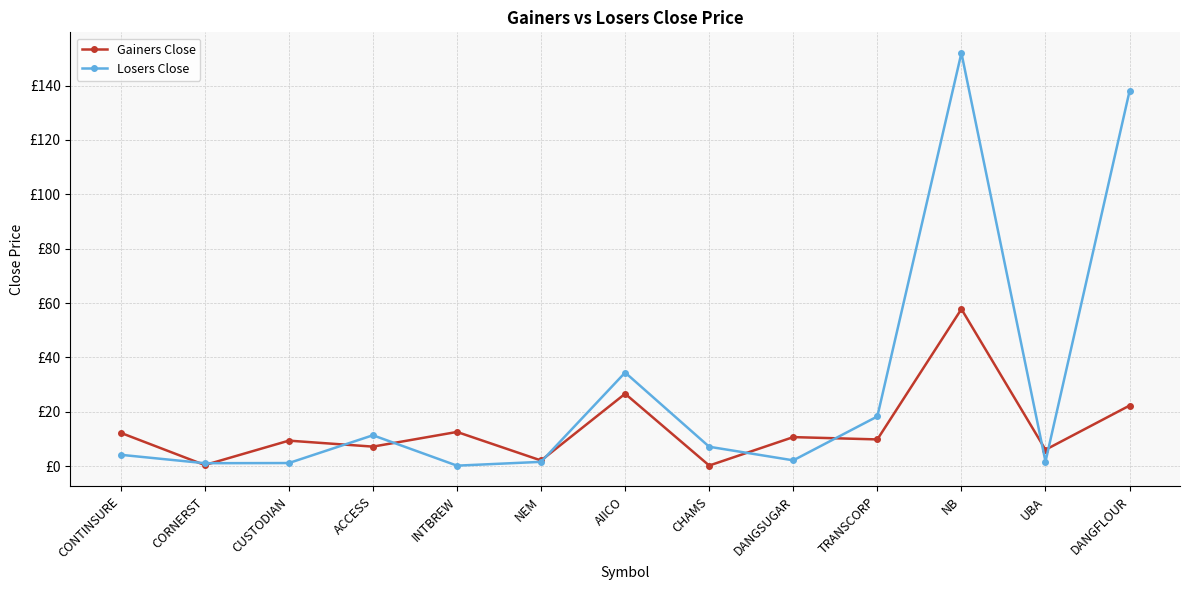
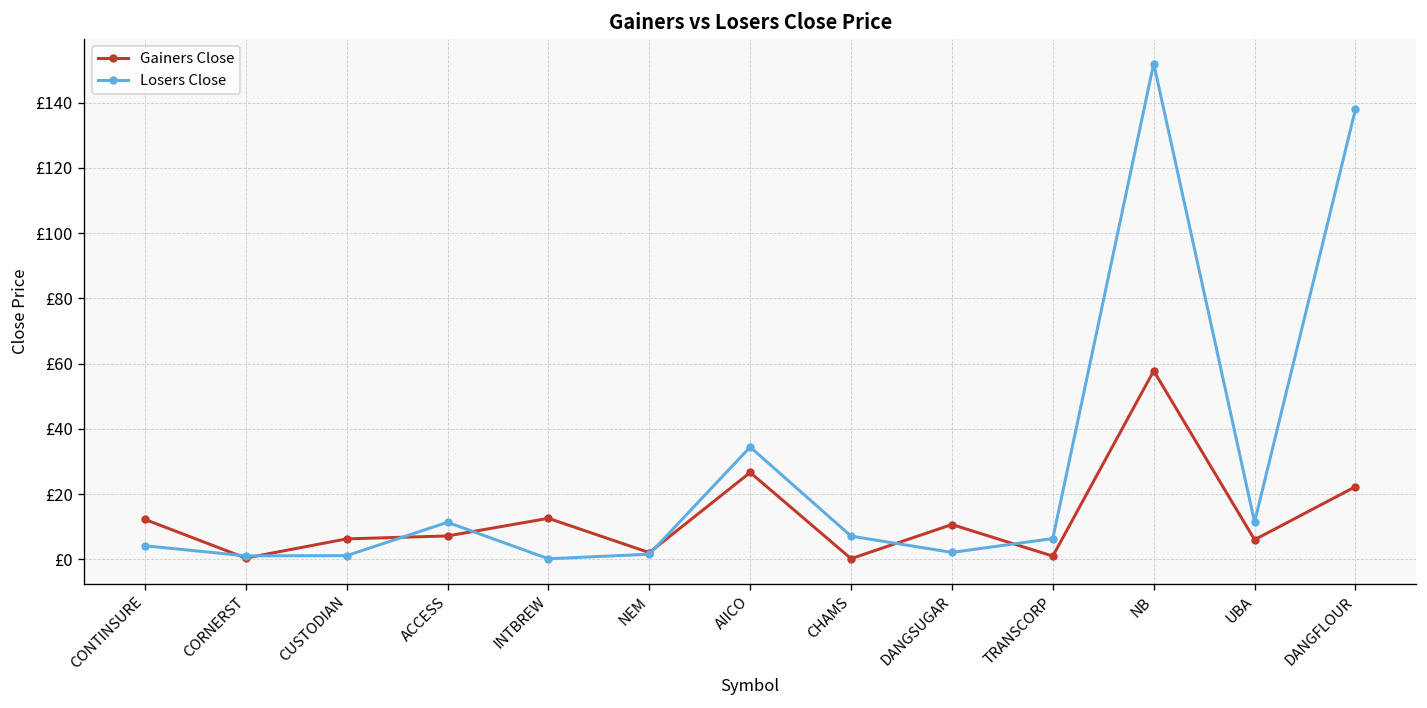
Gainers Close, CUSTODIAN: £9 -> £6
Gainers Close, TRANSCORP: £10 -> £1
Losers Close, TRANSCORP: £18 -> £6
Losers Close, UBA: £2 -> £11
